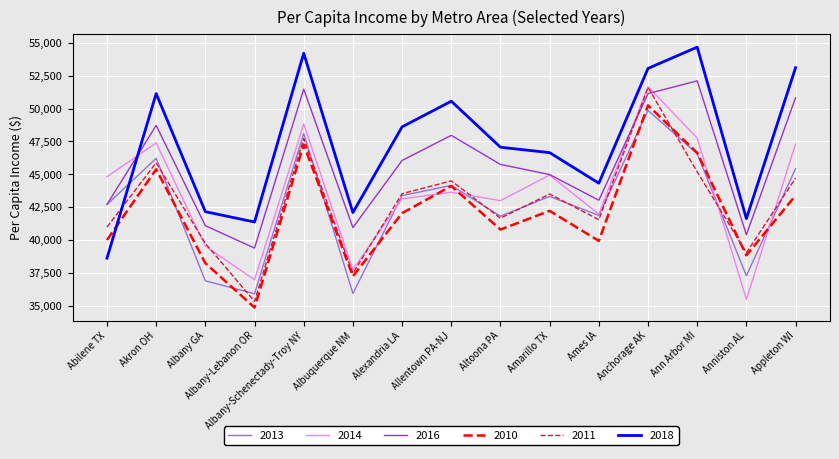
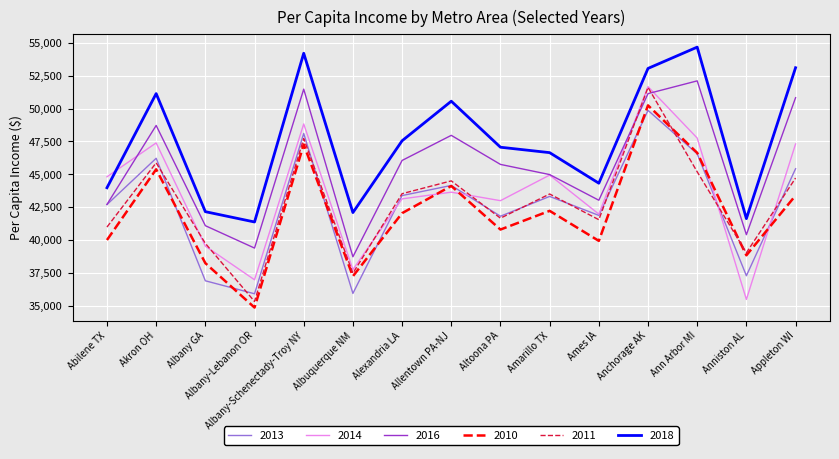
2018, Abilene TX: 38,600 -> 44,000
2016, Albuquerque NM: 40,900 -> 38,700
2018, Alexandria LA: 48,600 -> 47,600
